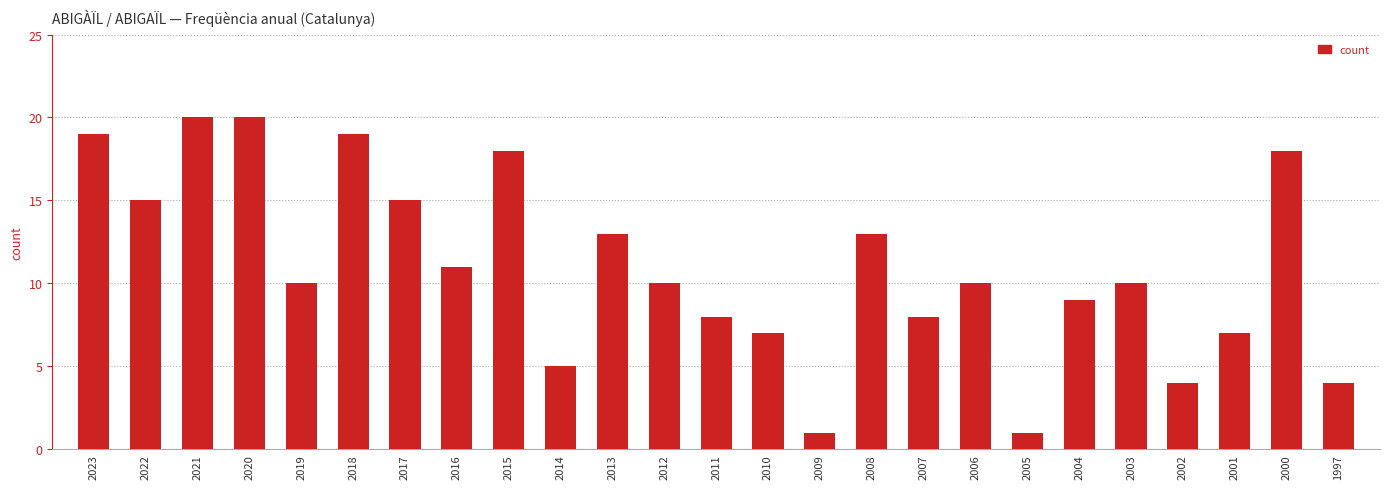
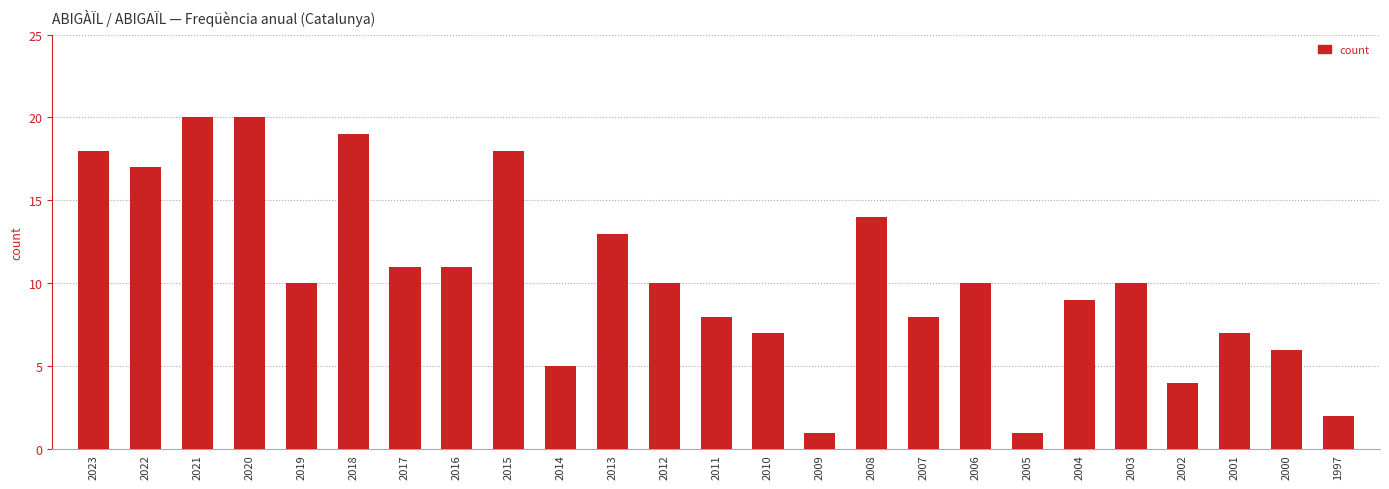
2023: 19 -> 18
2022: 15 -> 17
2017: 15 -> 11
2008: 13 -> 14
2000: 18 -> 6
1997: 4 -> 2
